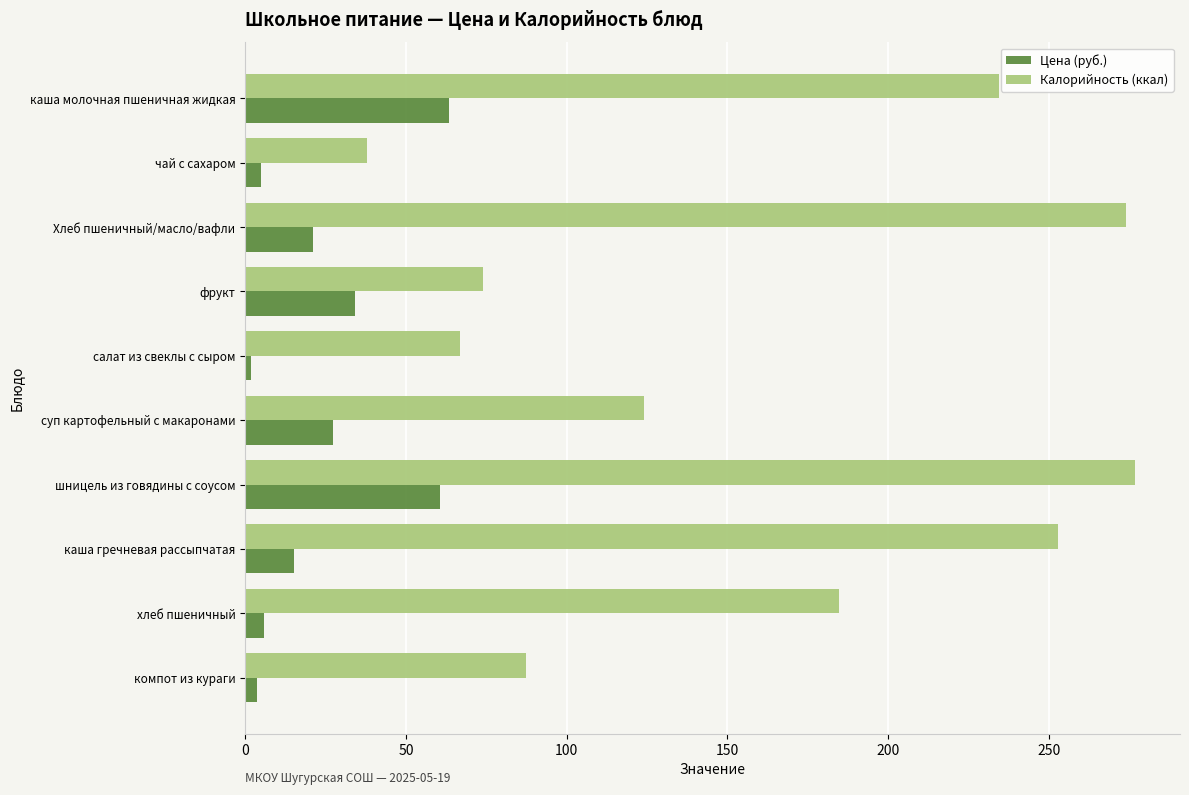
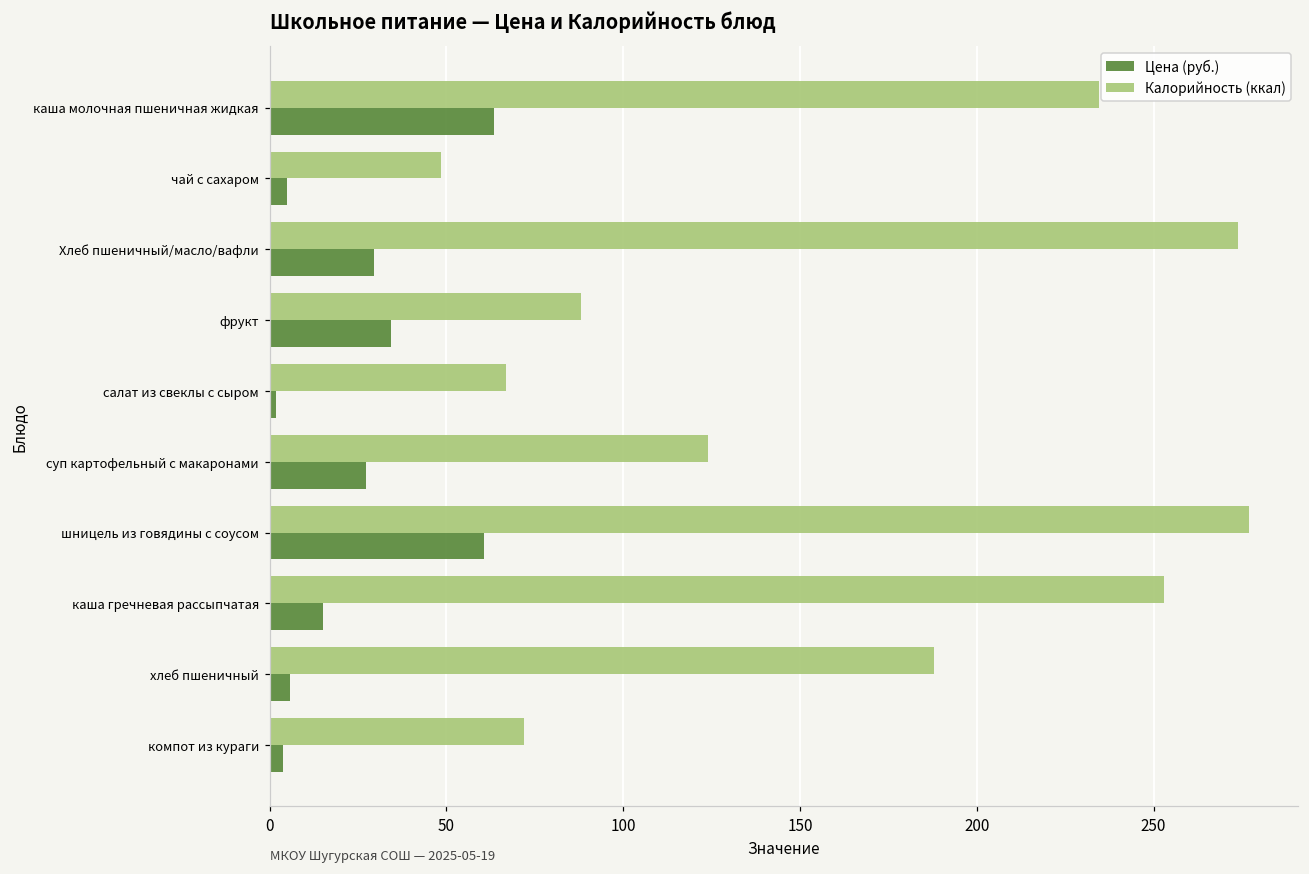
Калорийность (ккал), чай с сахаром: 38 -> 49
Цена (руб.), Хлеб пшеничный/масло/вафли: 21 -> 30
Калорийность (ккал), фрукт: 74 -> 88
Калорийность (ккал), хлеб пшеничный: 185 -> 188
Калорийность (ккал), компот из кураги: 88 -> 72
